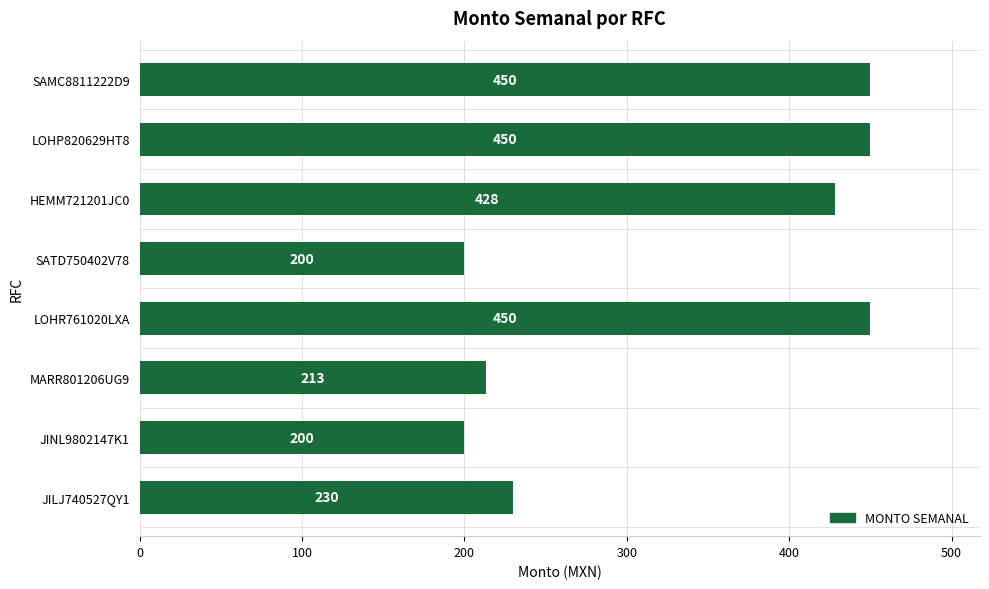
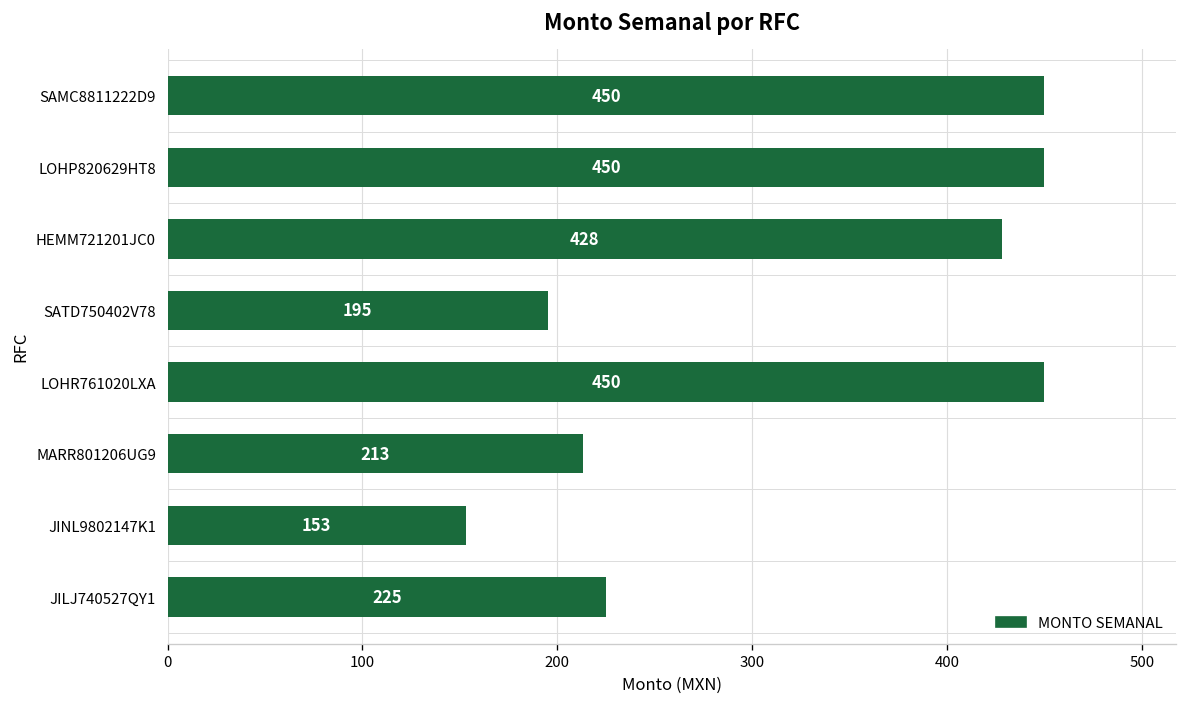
SATD750402V78: 200 -> 195
JINL9802147K1: 200 -> 153
JILJ740527QY1: 230 -> 225
